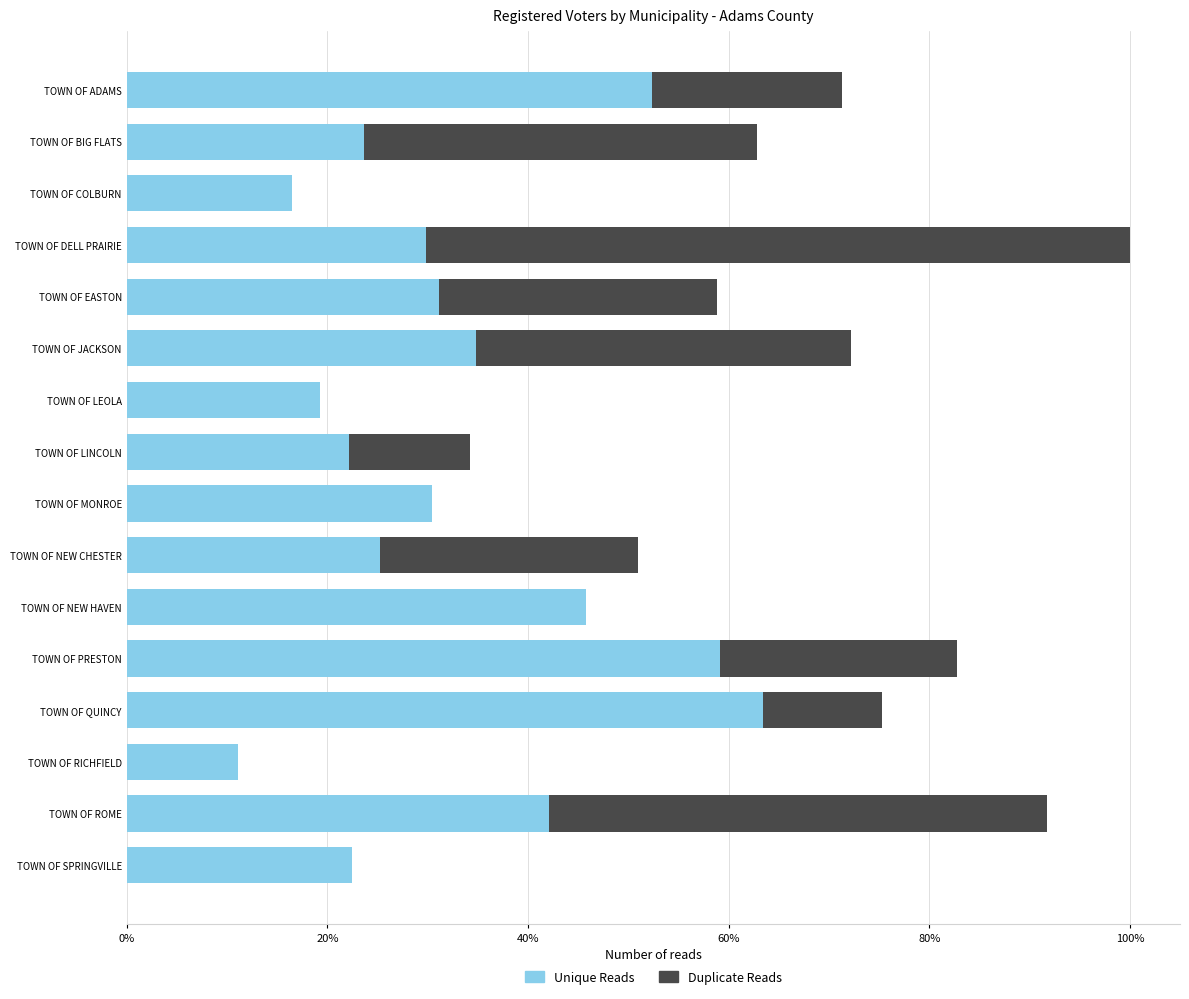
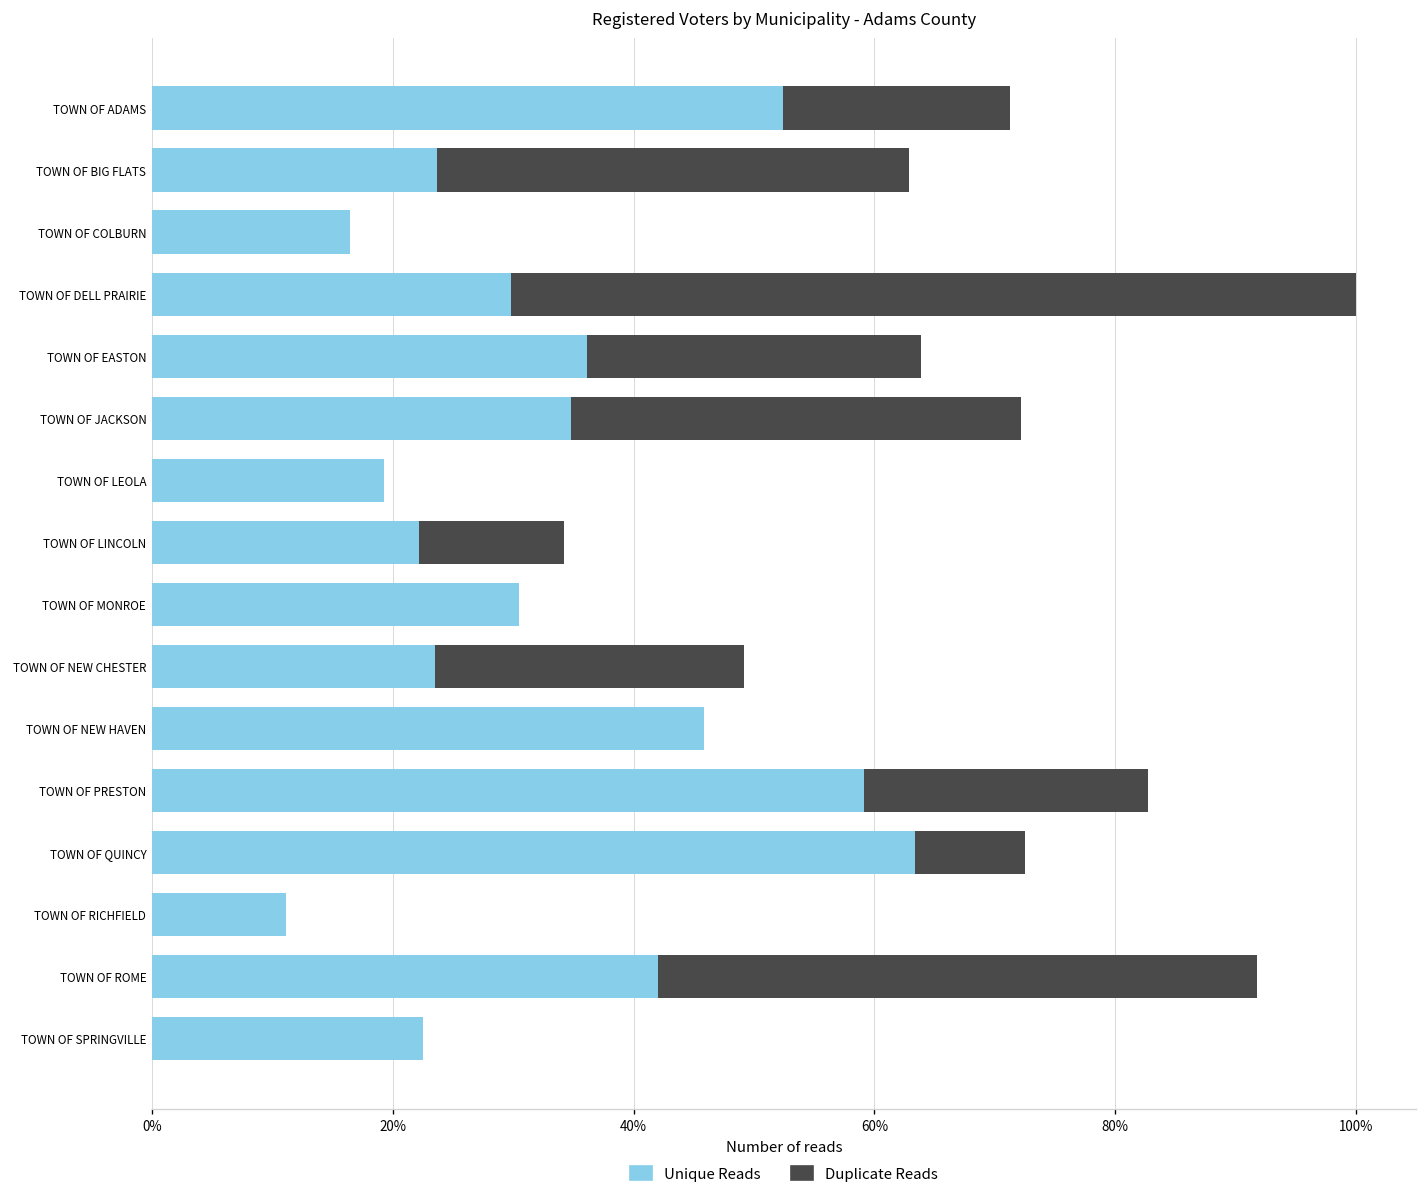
Unique Reads, TOWN OF EASTON: 31.1% -> 36.2%
Unique Reads, TOWN OF NEW CHESTER: 25.3% -> 23.5%
Duplicate Reads, TOWN OF QUINCY: 11.9% -> 9.1%
